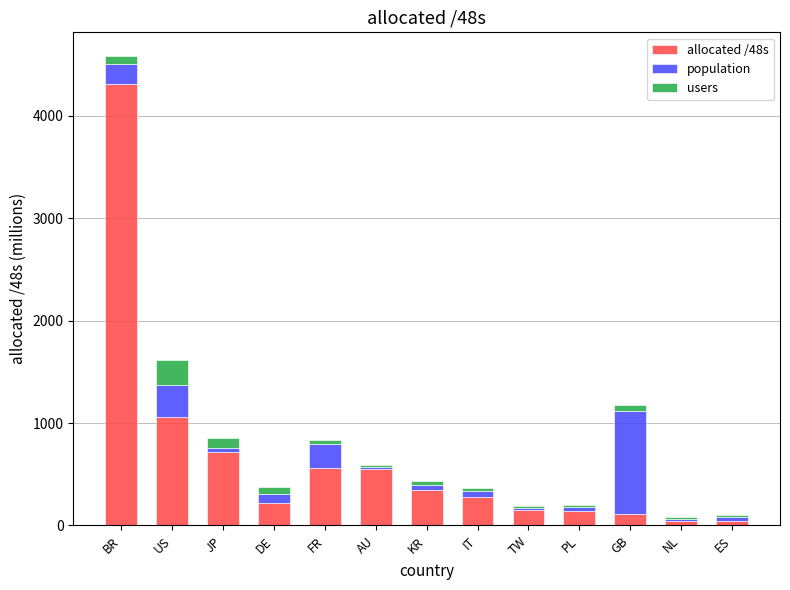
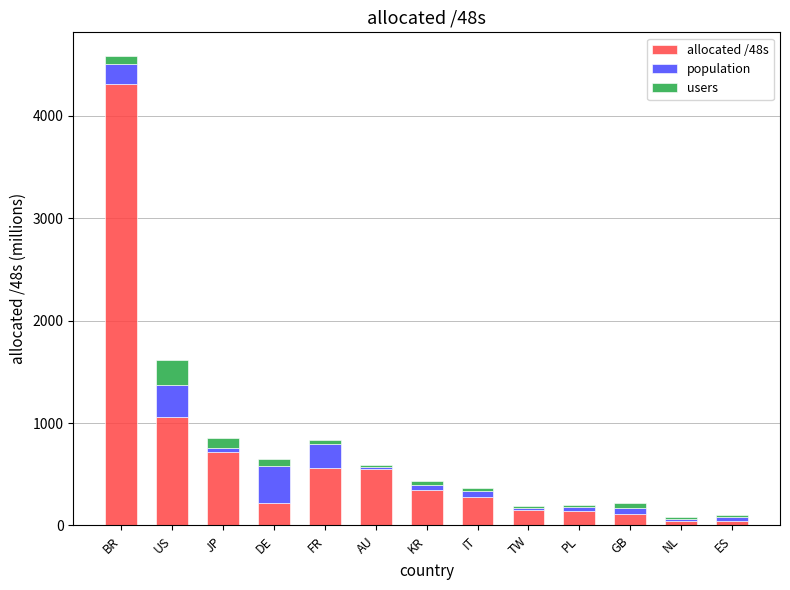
population, DE: 80 -> 360
population, GB: 1010 -> 60
